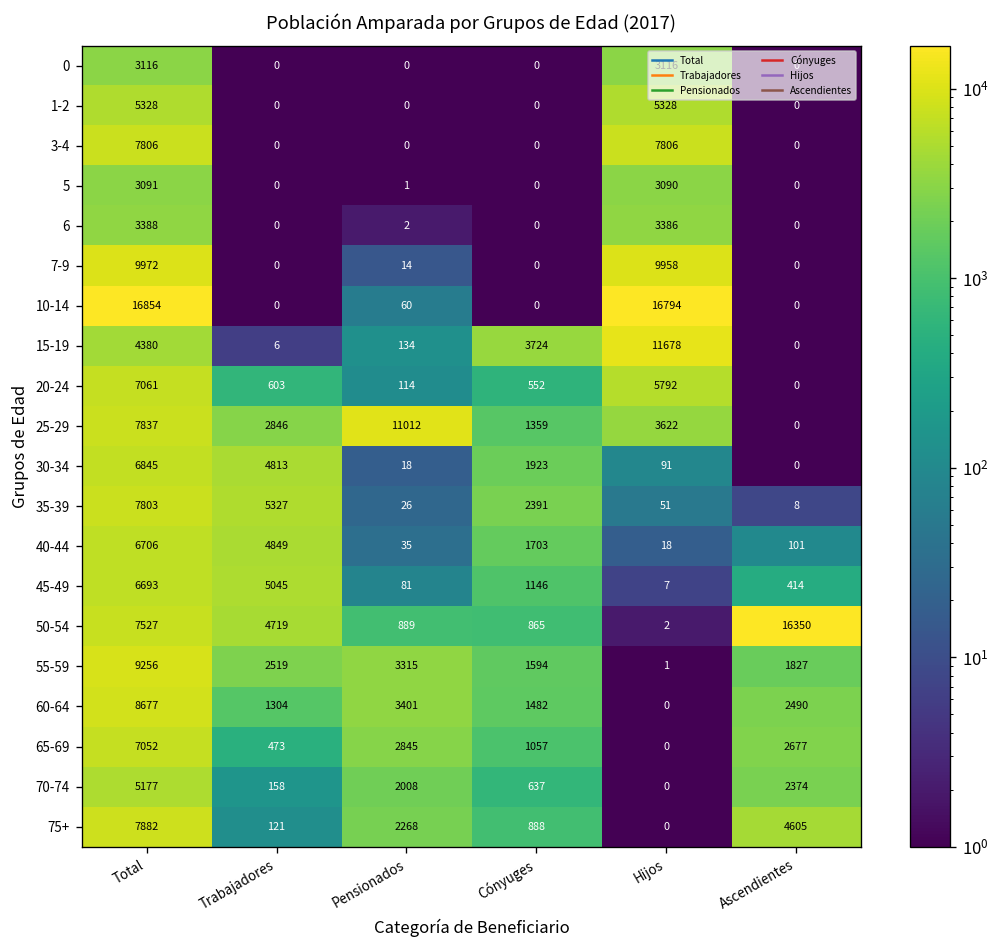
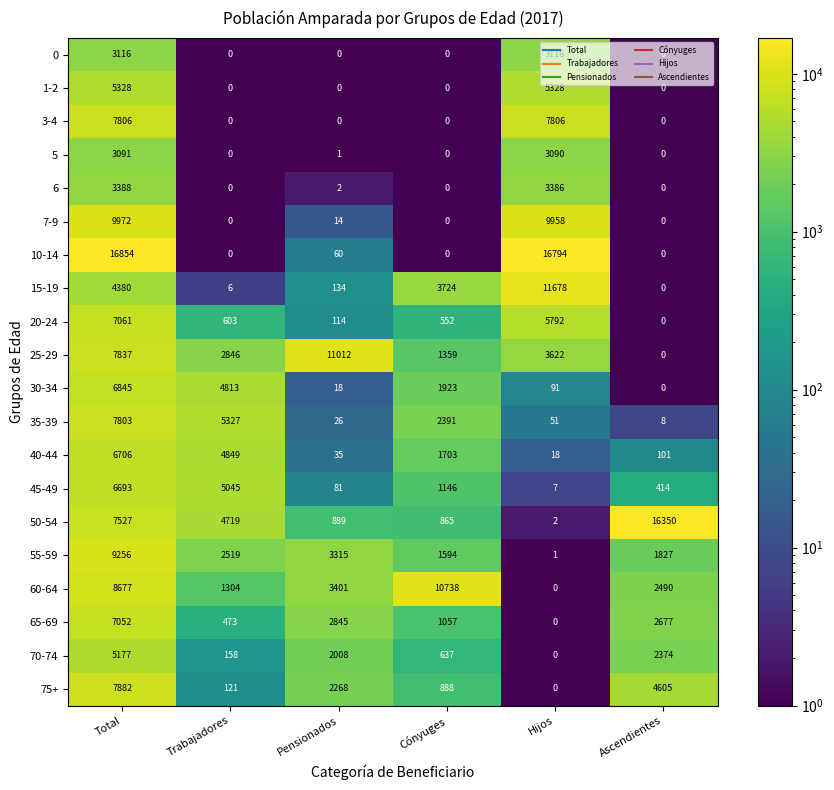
60-64, Cónyuges: 1482 -> 10738
